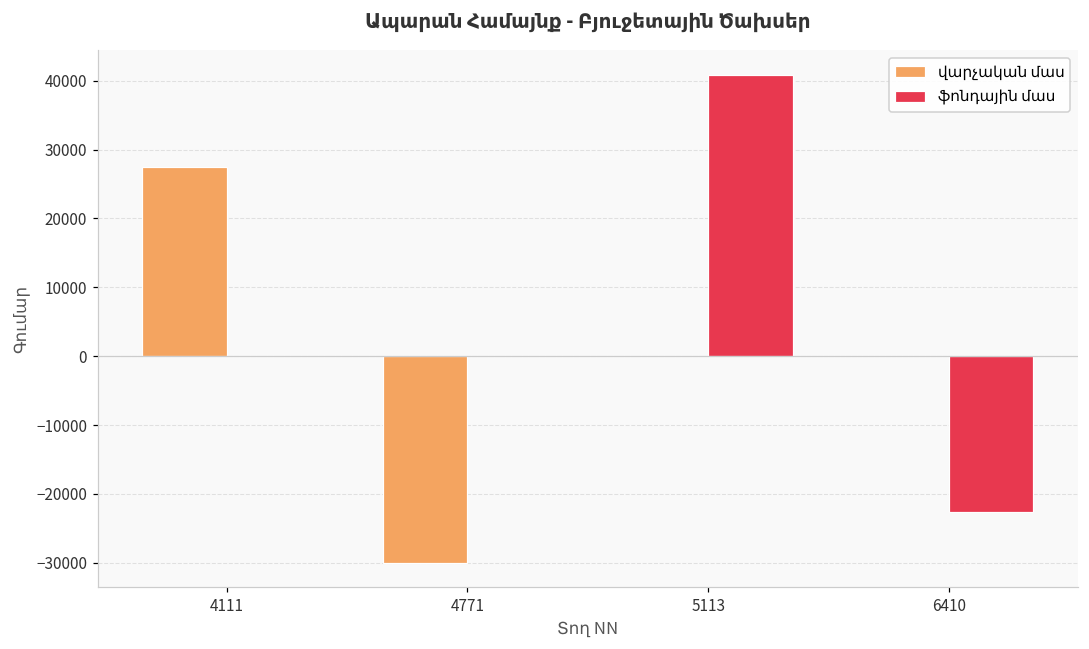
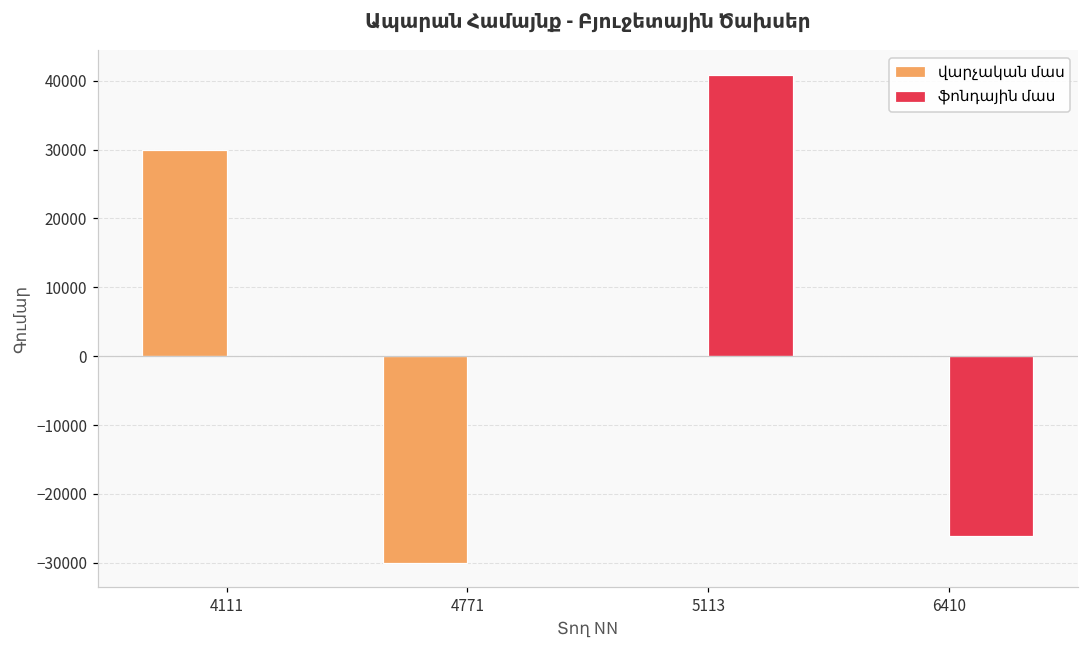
վարչական մաս, 4111: 28000 -> 30000
ֆոնդային մաս, 6410: -23000 -> -26000
